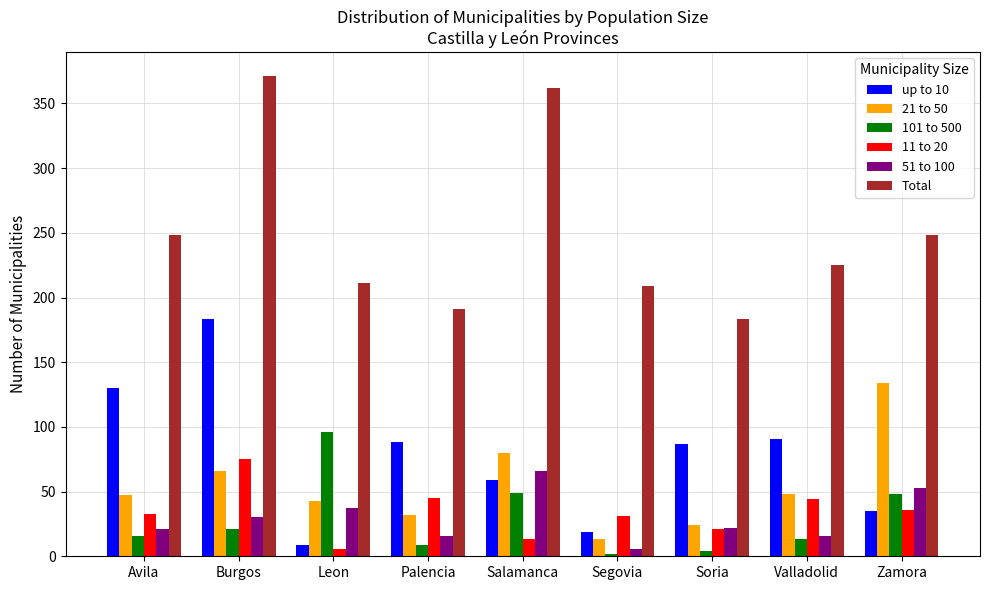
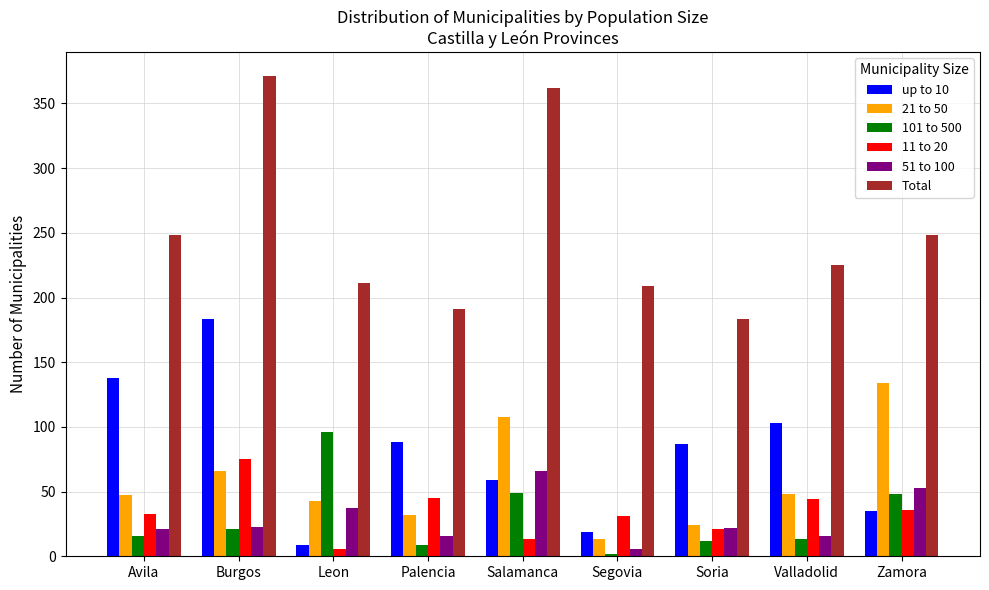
up to 10, Avila: 130 -> 138
51 to 100, Burgos: 31 -> 23
21 to 50, Salamanca: 80 -> 108
101 to 500, Soria: 4 -> 12
up to 10, Valladolid: 90 -> 103
